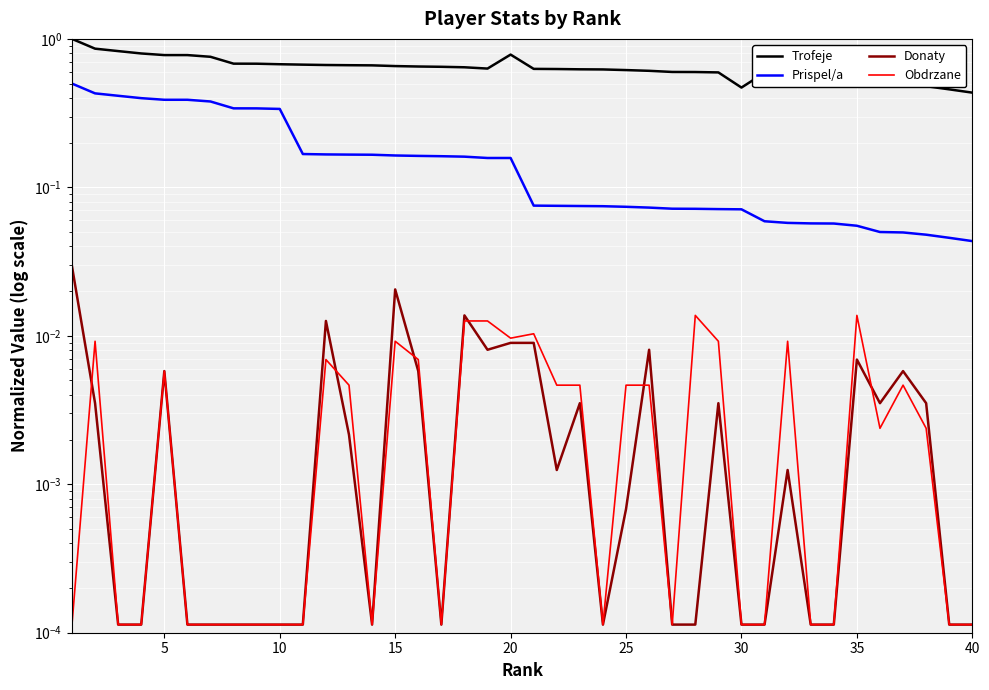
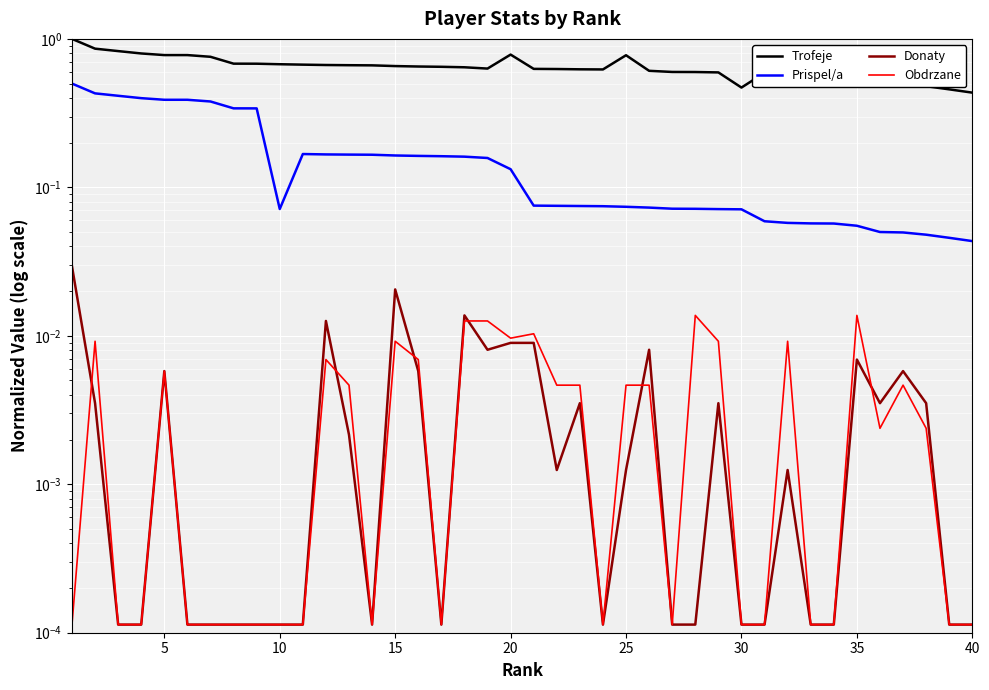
Prispel/a, 10: 0.34 -> 0.07
Prispel/a, 20: 0.16 -> 0.13
Trofeje, 25: 0.62 -> 0.8
Donaty, 25: 0.0007 -> 0.0012
